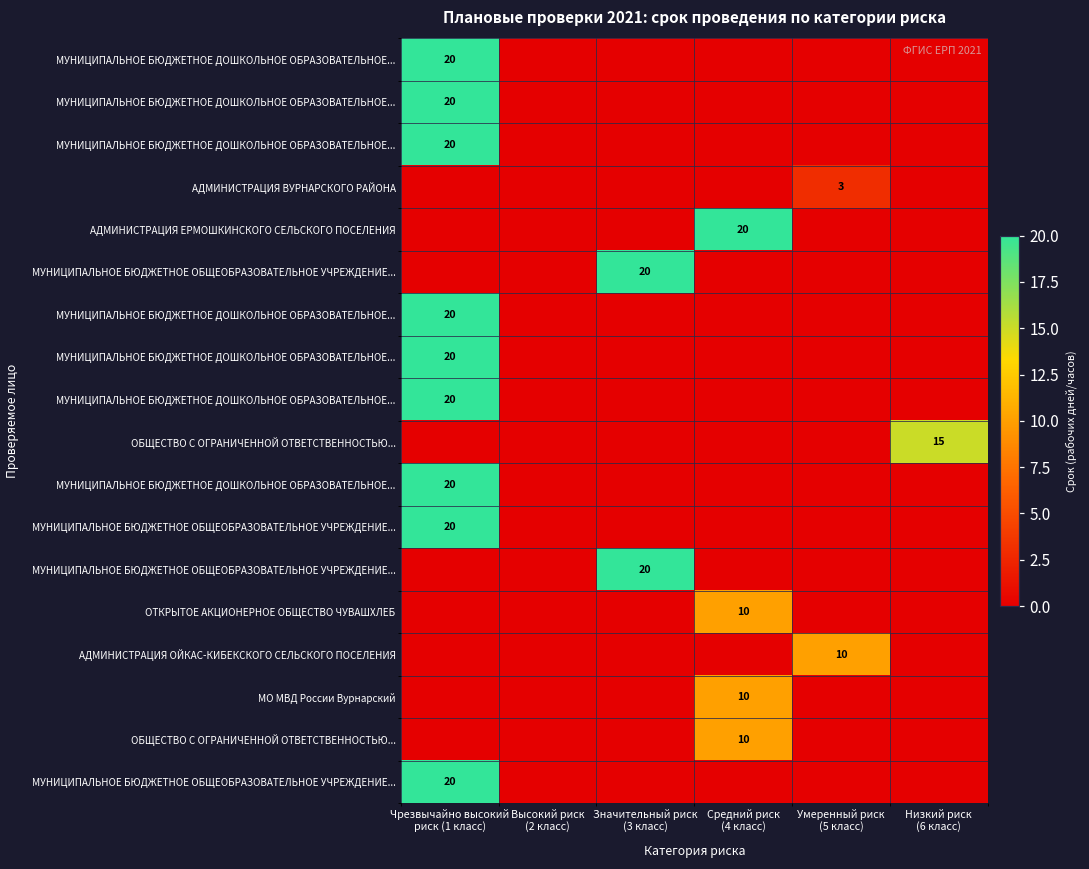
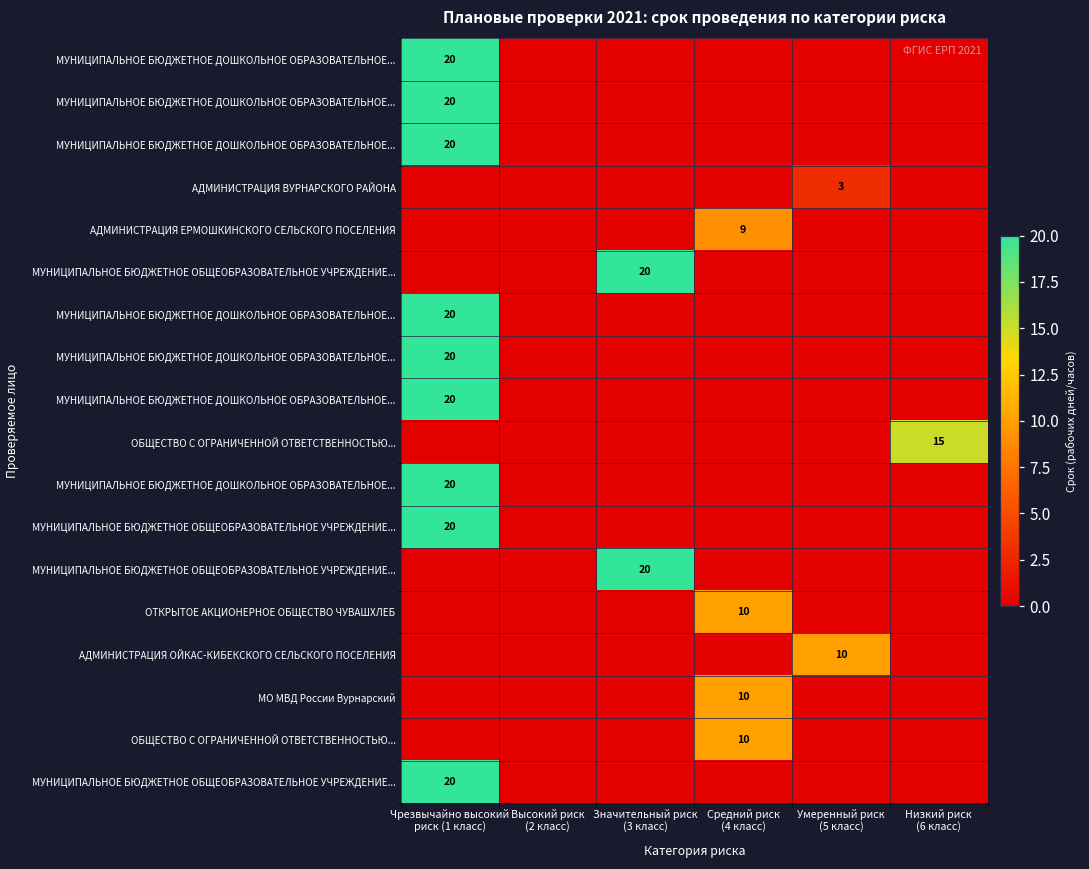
АДМИНИСТРАЦИЯ ЕРМОШКИНСКОГО СЕЛЬСКОГО ПОСЕЛЕНИЯ, Средний риск (4 класс): 20 -> 9
